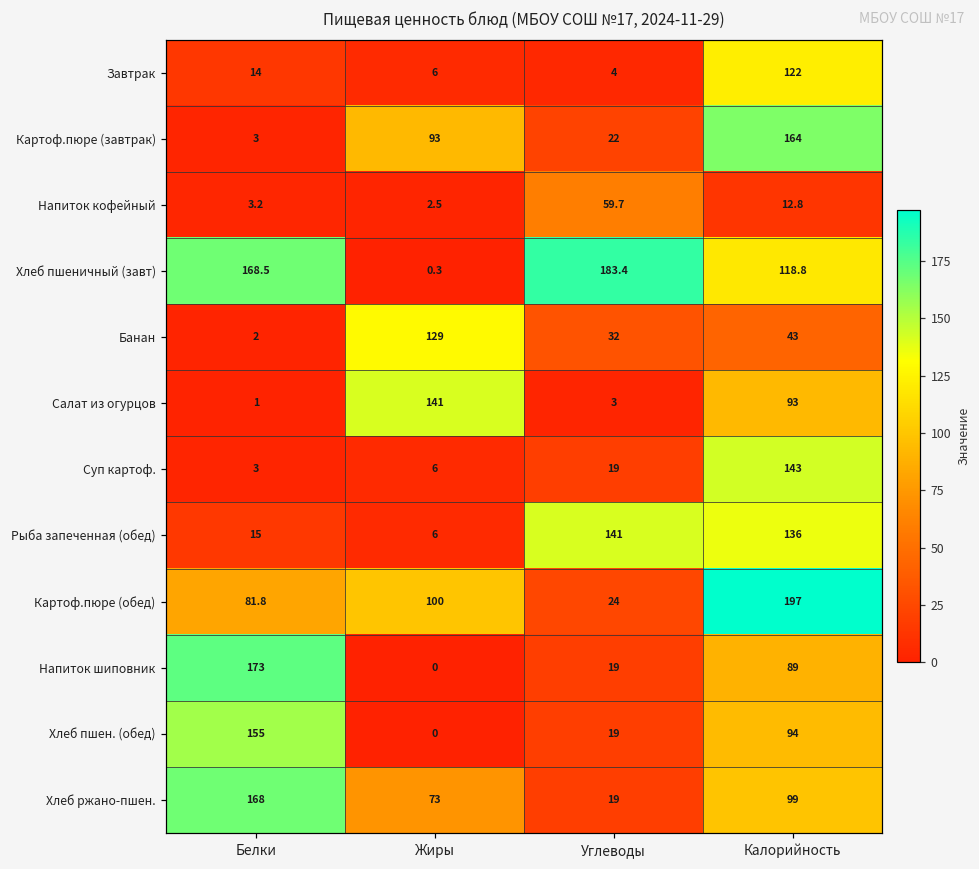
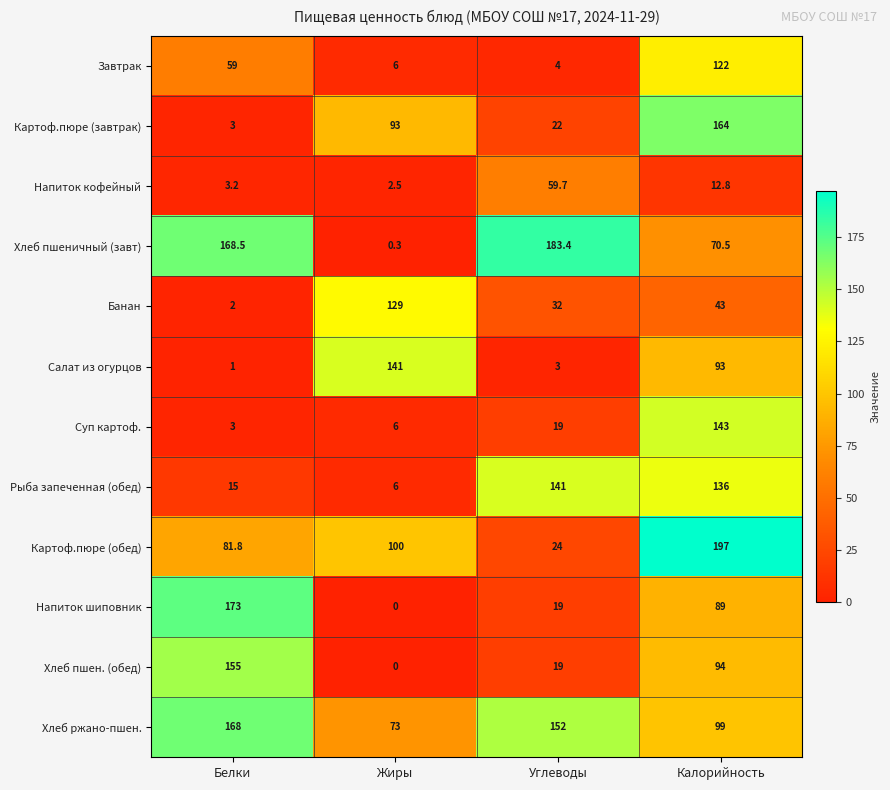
Завтрак, Белки: 14 -> 59
Хлеб пшеничный (завт), Калорийность: 118.8 -> 70.5
Хлеб ржано-пшен., Углеводы: 19 -> 152
